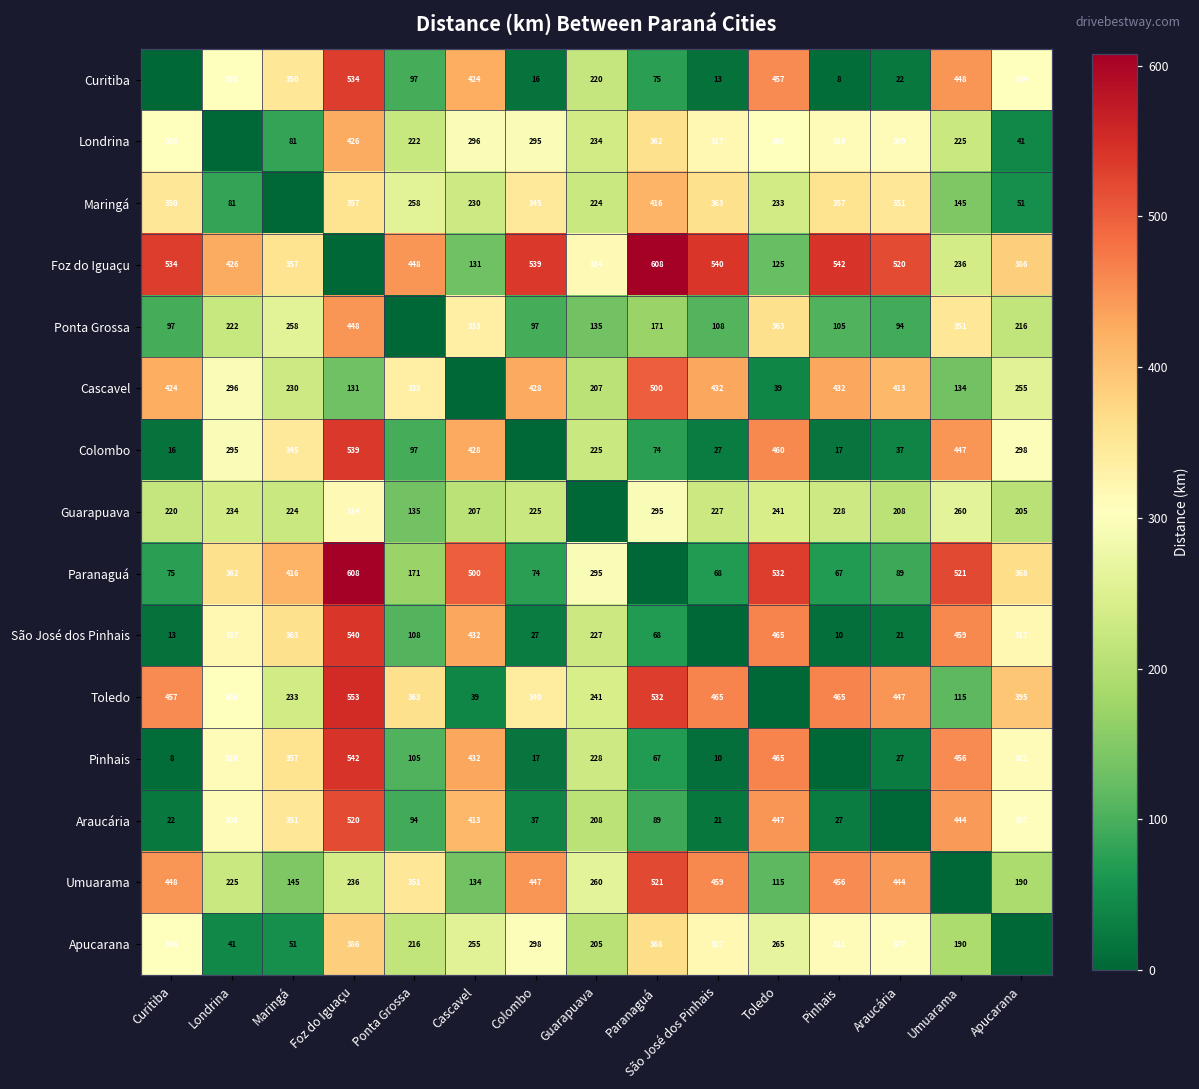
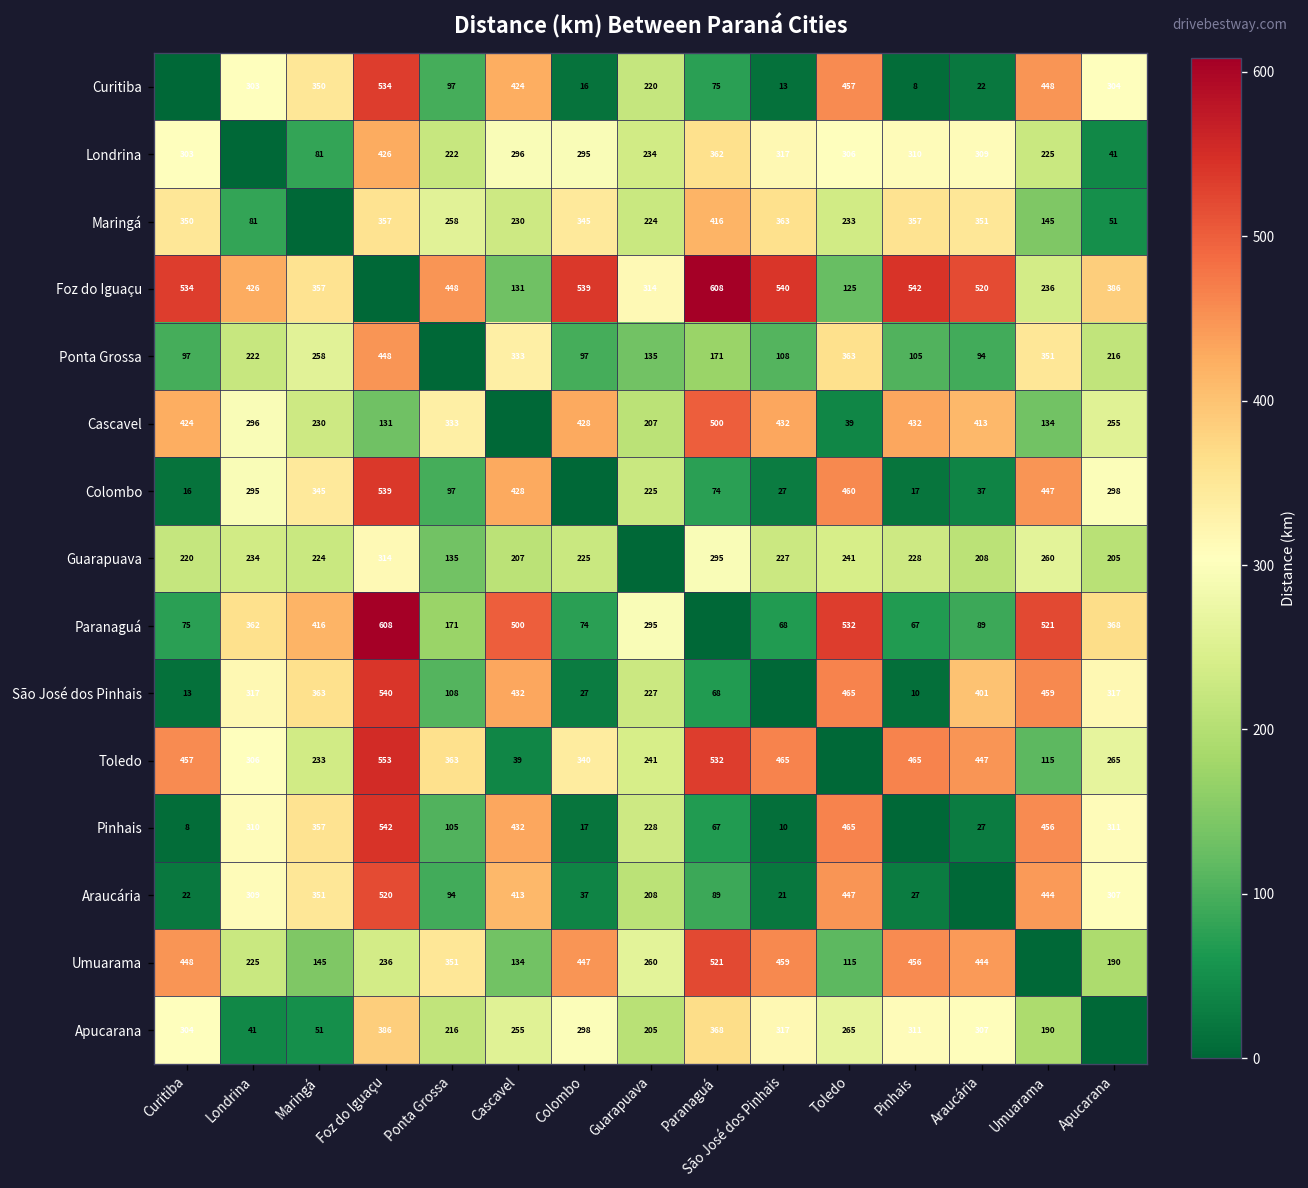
São José dos Pinhais, Araucária: 21 -> 401
Toledo, Apucarana: 395 -> 265
